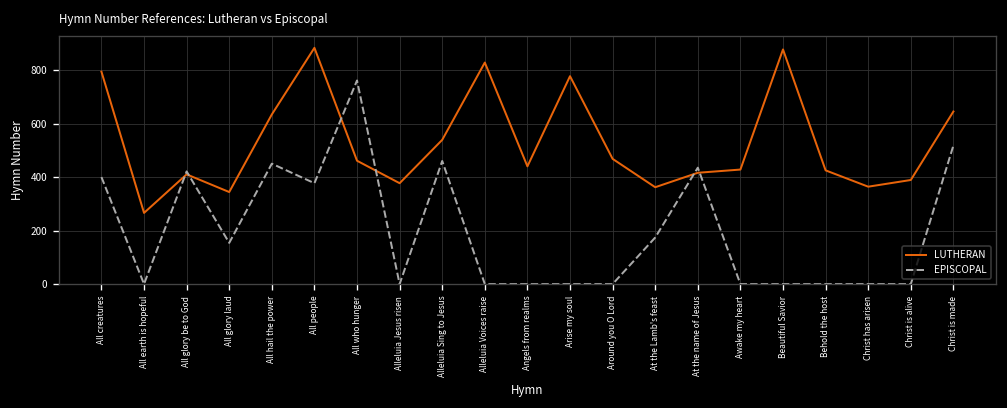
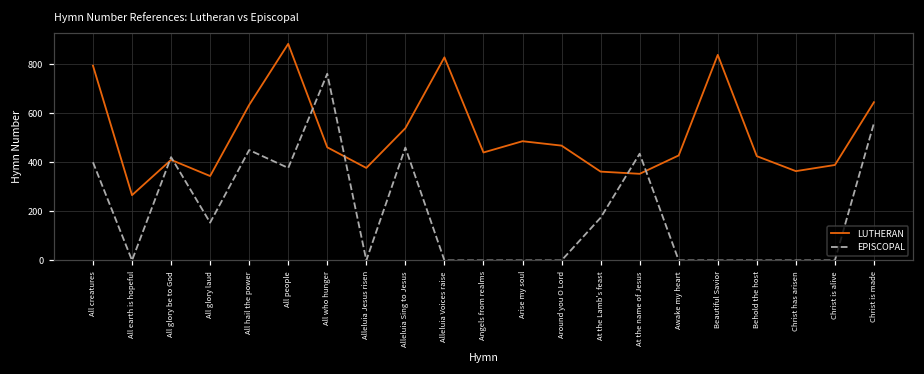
LUTHERAN, Arise my soul: 780 -> 490
LUTHERAN, At the name of Jesus: 420 -> 350
LUTHERAN, Beautiful Savior: 880 -> 840
EPISCOPAL, Christ is made: 520 -> 560
